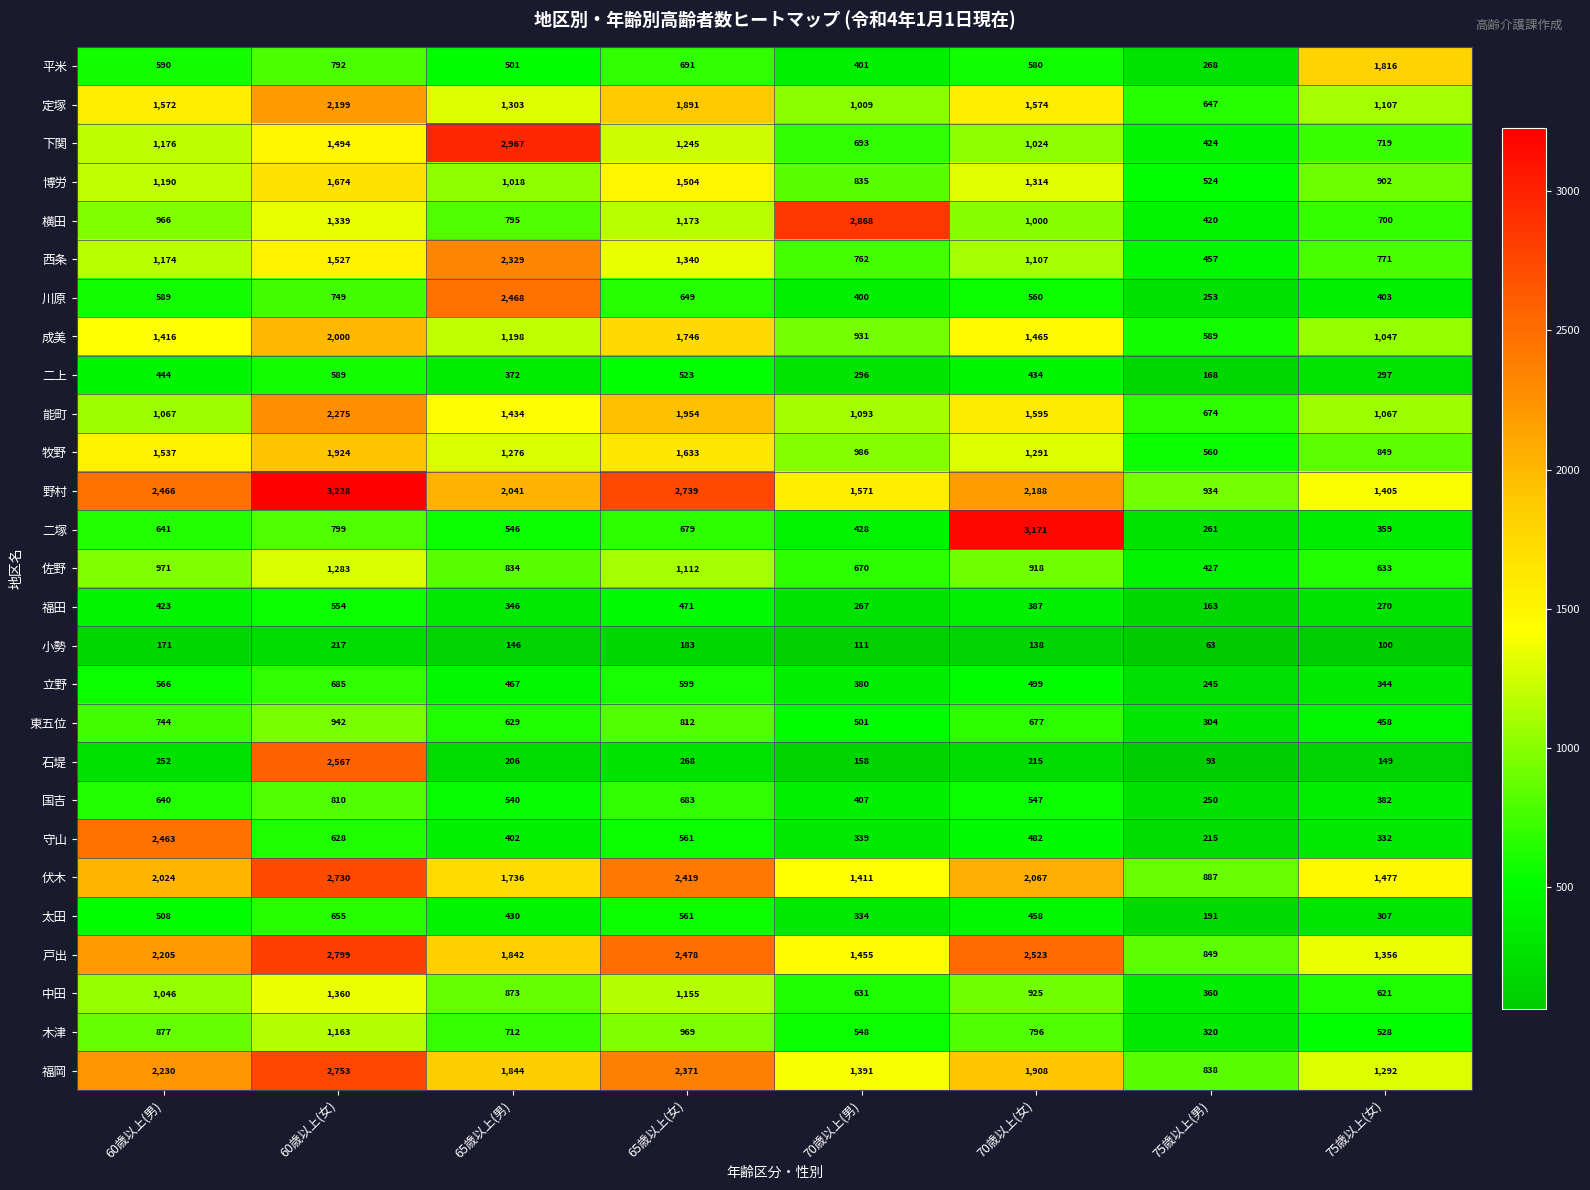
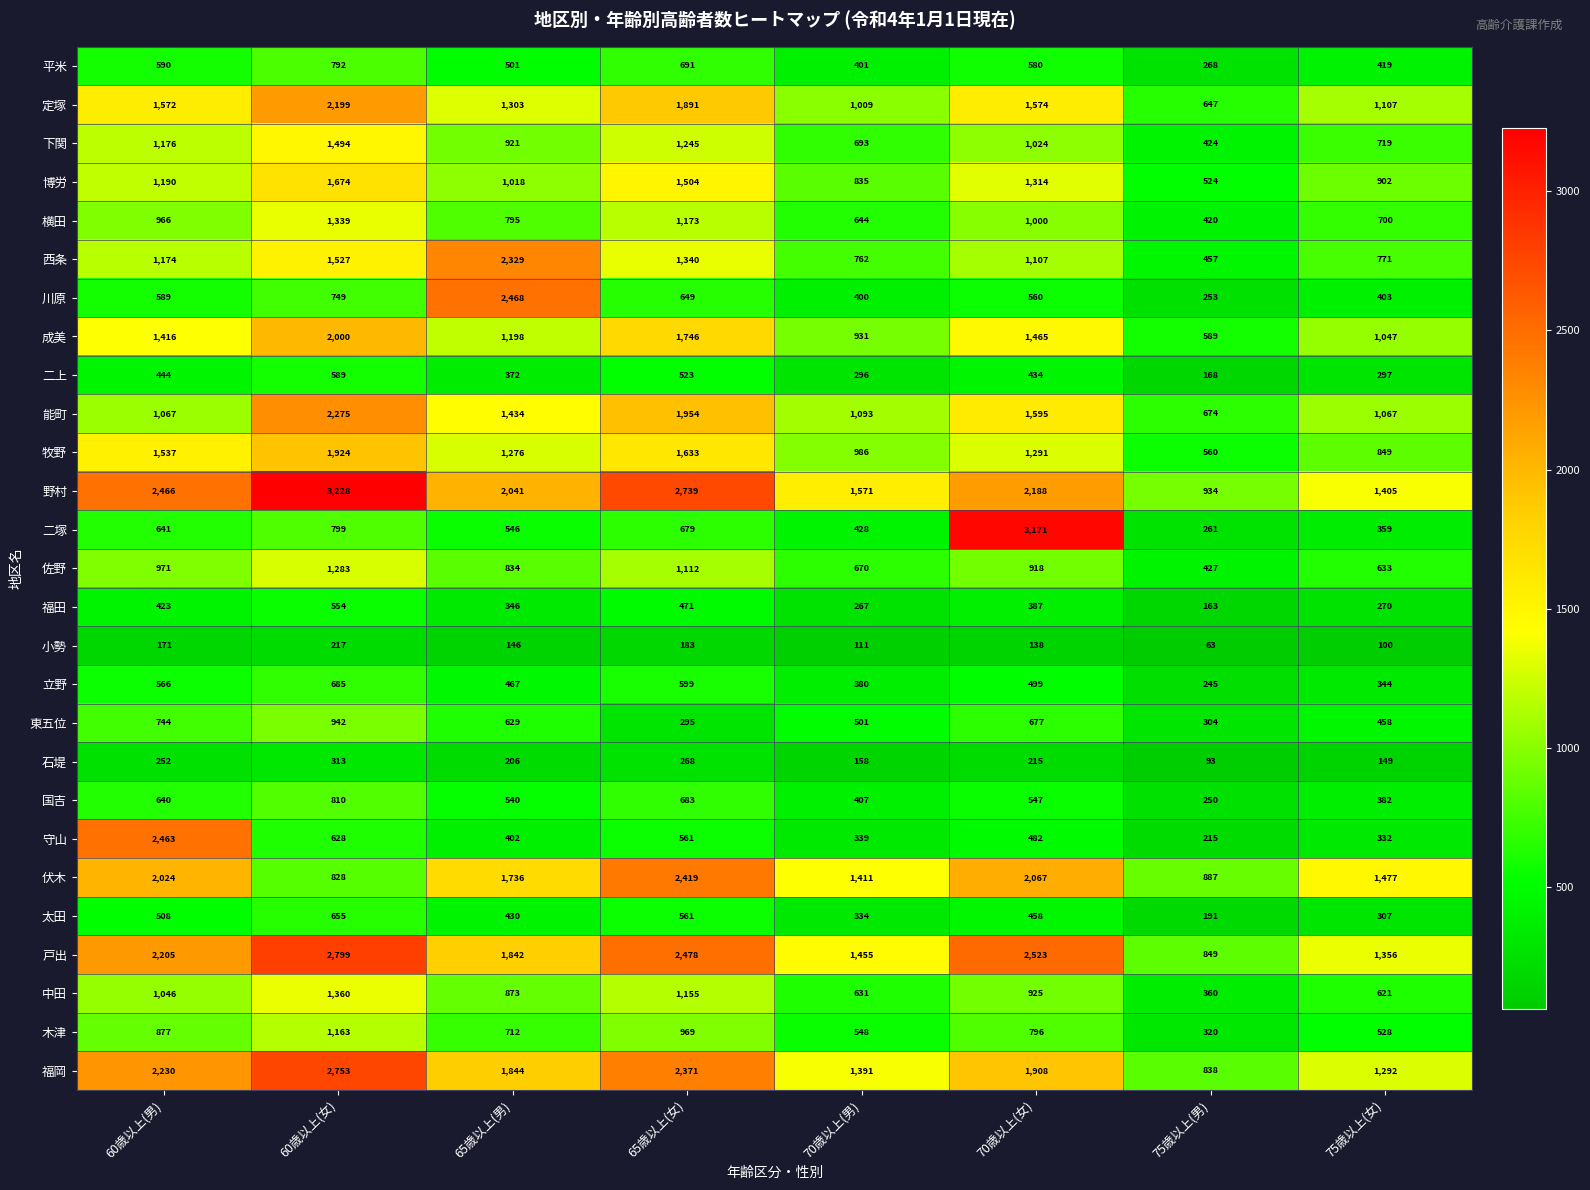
平米, 75歳以上(女): 1,816 -> 419
下関, 65歳以上(男): 2,967 -> 921
横田, 70歳以上(男): 2,868 -> 644
東五位, 65歳以上(女): 812 -> 295
石堤, 60歳以上(女): 2,567 -> 313
伏木, 60歳以上(女): 2,730 -> 828
